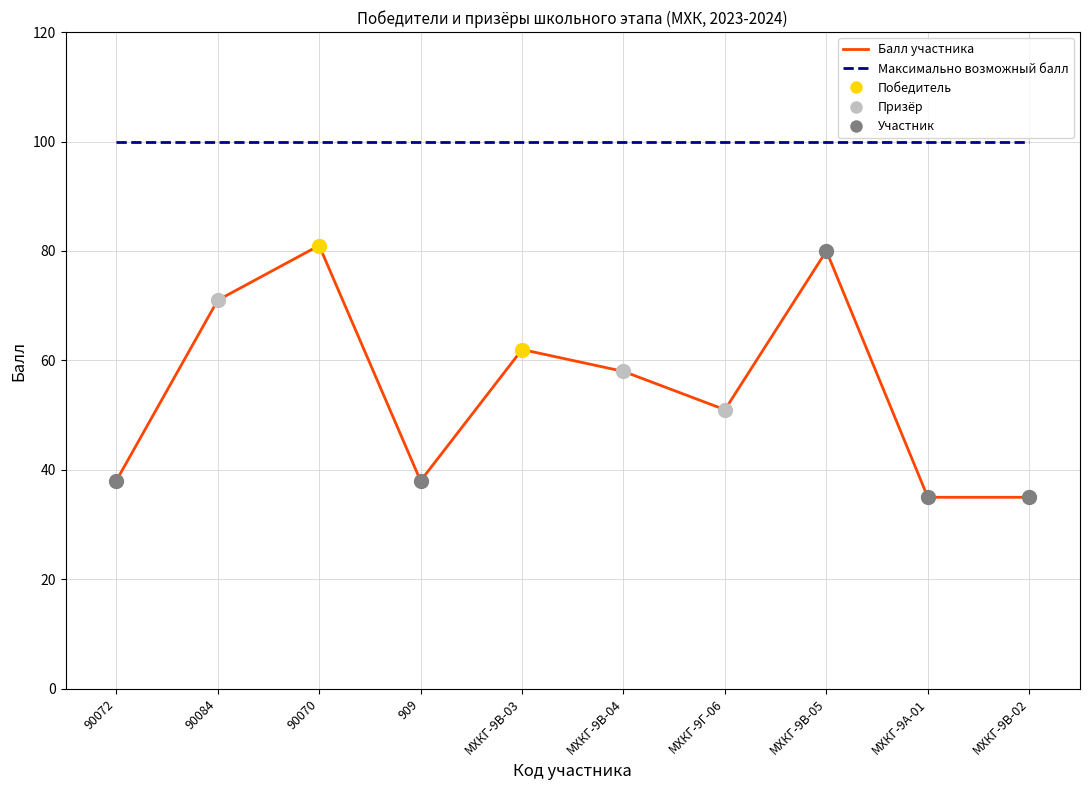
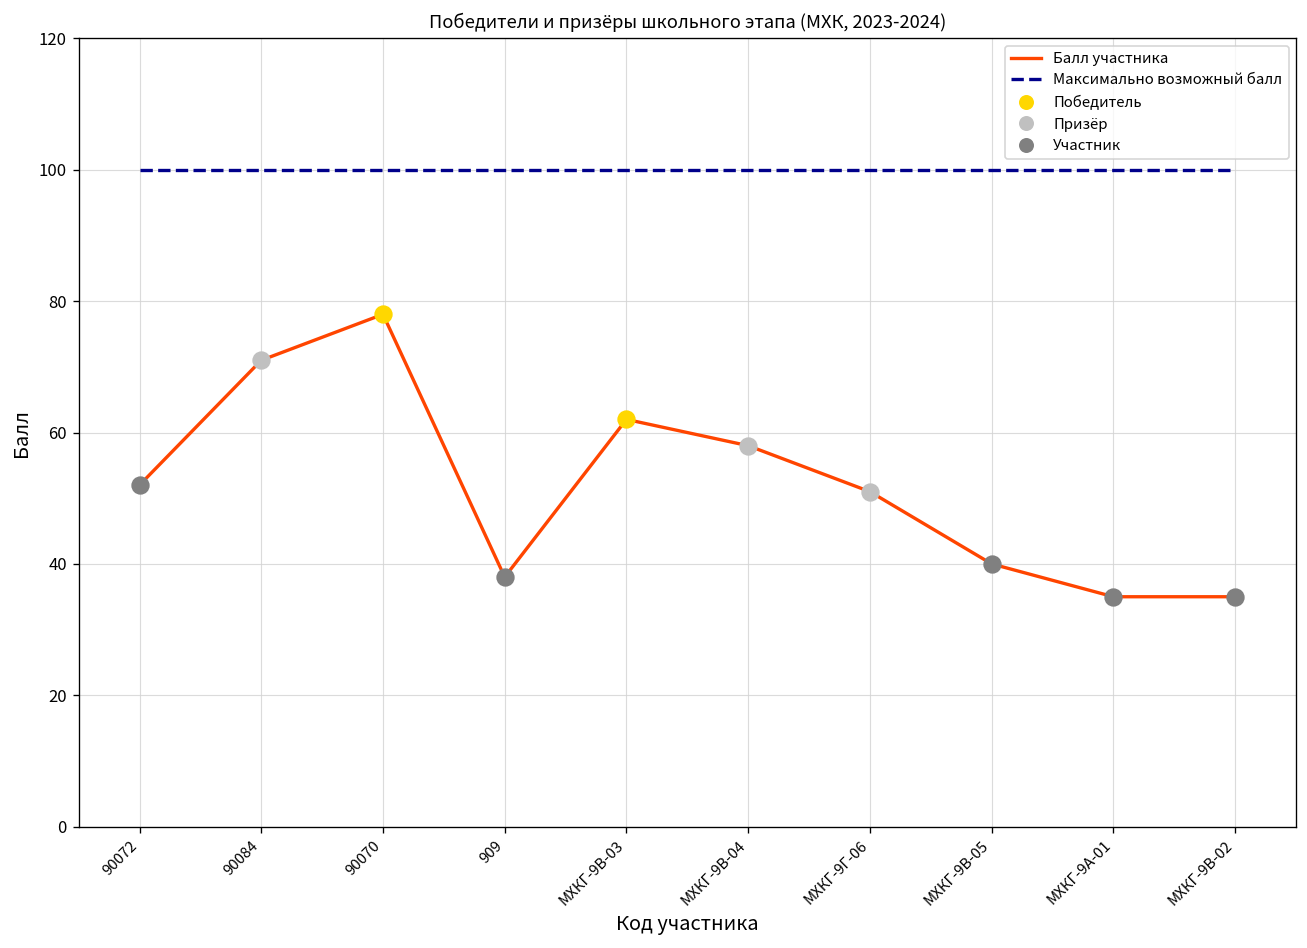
Балл участника, 90072: 38 -> 52
Балл участника, 90070: 81 -> 78
Балл участника, МХКГ-9В-05: 80 -> 40
